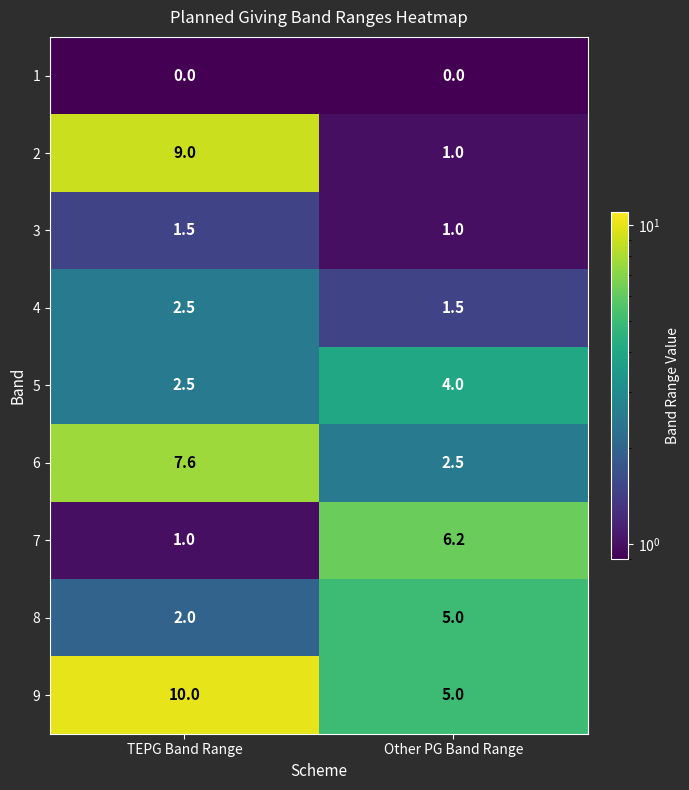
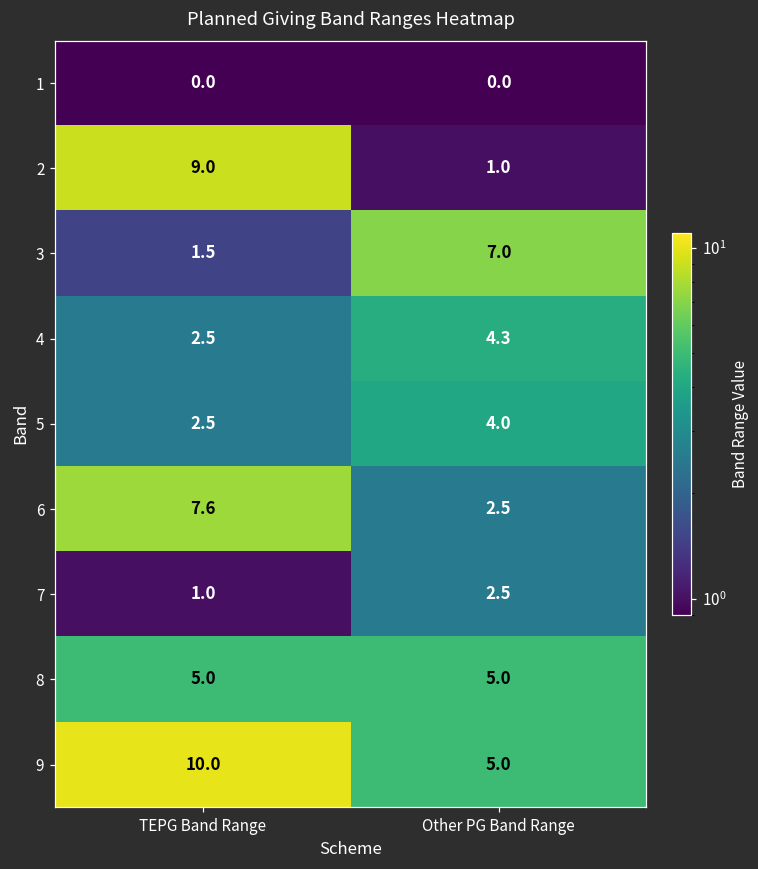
3, Other PG Band Range: 1.0 -> 7.0
4, Other PG Band Range: 1.5 -> 4.3
7, Other PG Band Range: 6.2 -> 2.5
8, TEPG Band Range: 2.0 -> 5.0
